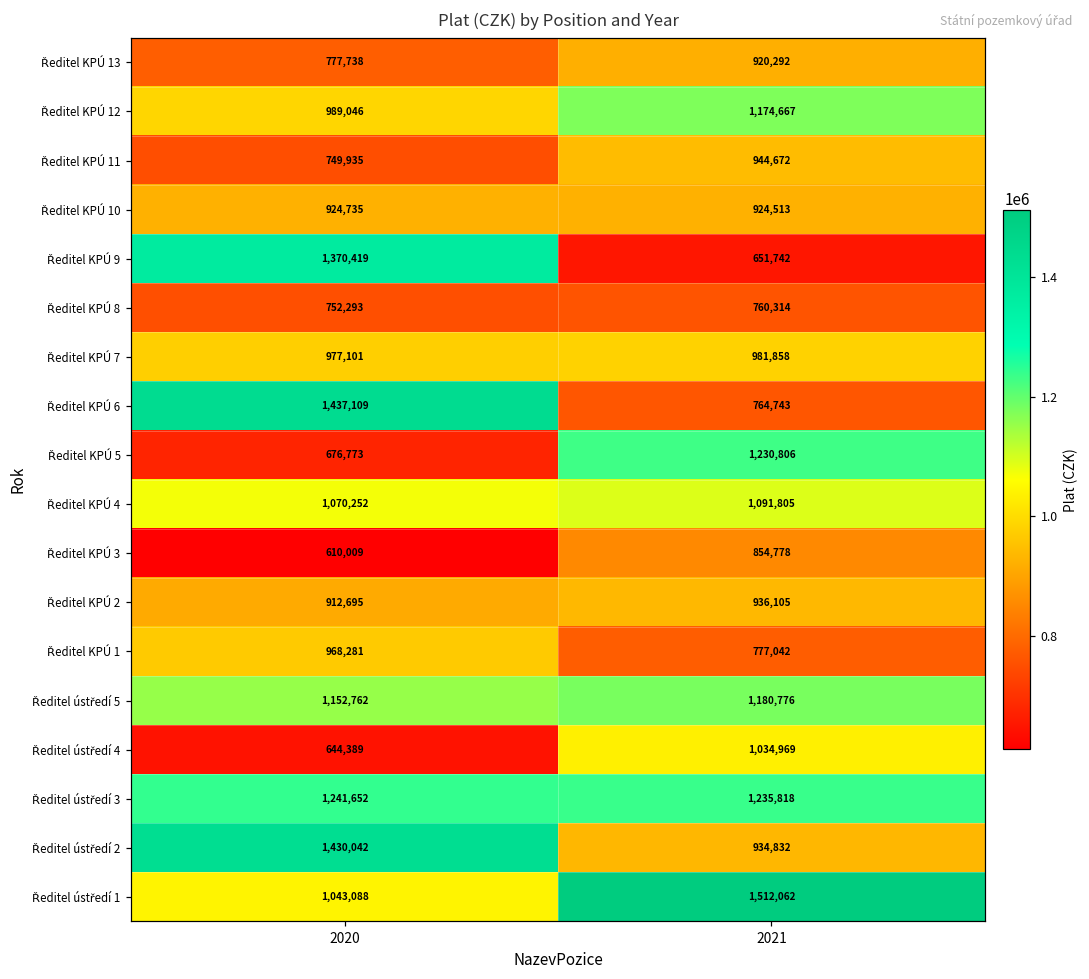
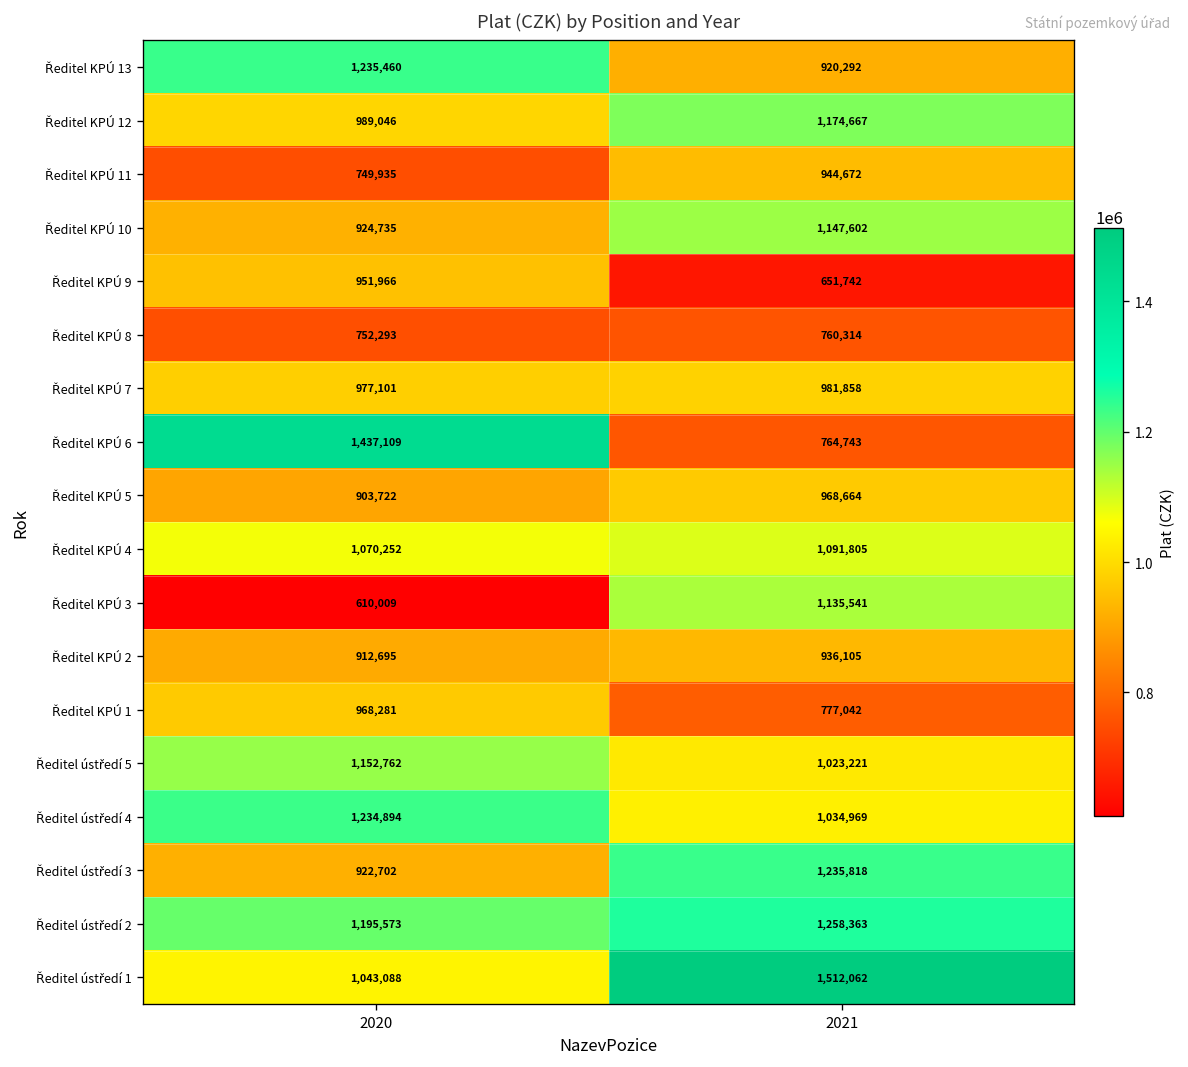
Ředitel KPÚ 13, 2020: 777,738 -> 1,235,460
Ředitel KPÚ 10, 2021: 924,513 -> 1,147,602
Ředitel KPÚ 9, 2020: 1,370,419 -> 951,966
Ředitel KPÚ 5, 2020: 676,773 -> 903,722
Ředitel KPÚ 5, 2021: 1,230,806 -> 968,664
Ředitel KPÚ 3, 2021: 854,778 -> 1,135,541
Ředitel ústředí 5, 2021: 1,180,776 -> 1,023,221
Ředitel ústředí 4, 2020: 644,389 -> 1,234,894
Ředitel ústředí 3, 2020: 1,241,652 -> 922,702
Ředitel ústředí 2, 2020: 1,430,042 -> 1,195,573
Ředitel ústředí 2, 2021: 934,832 -> 1,258,363
